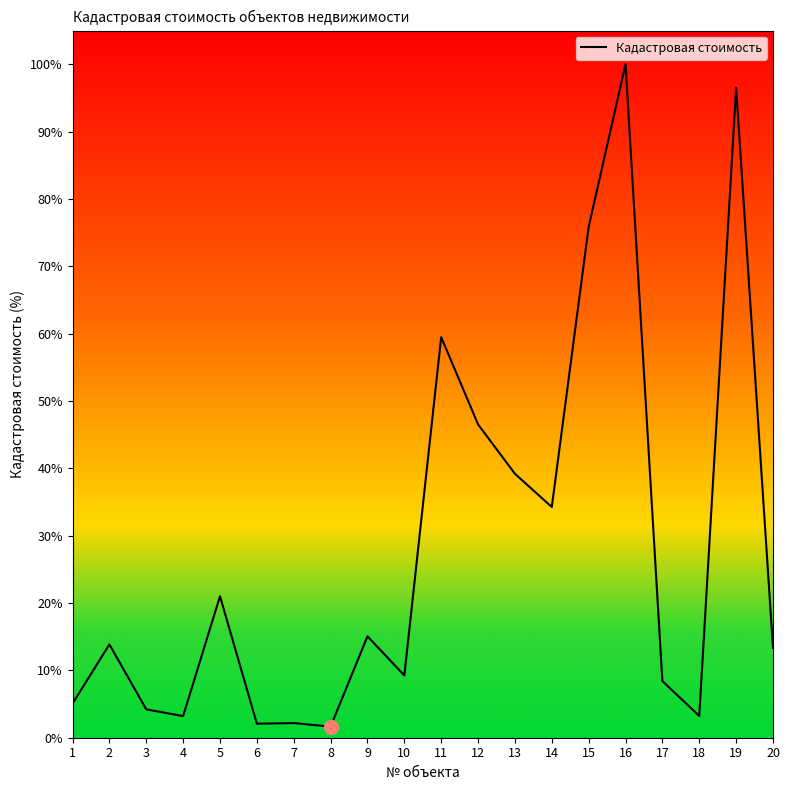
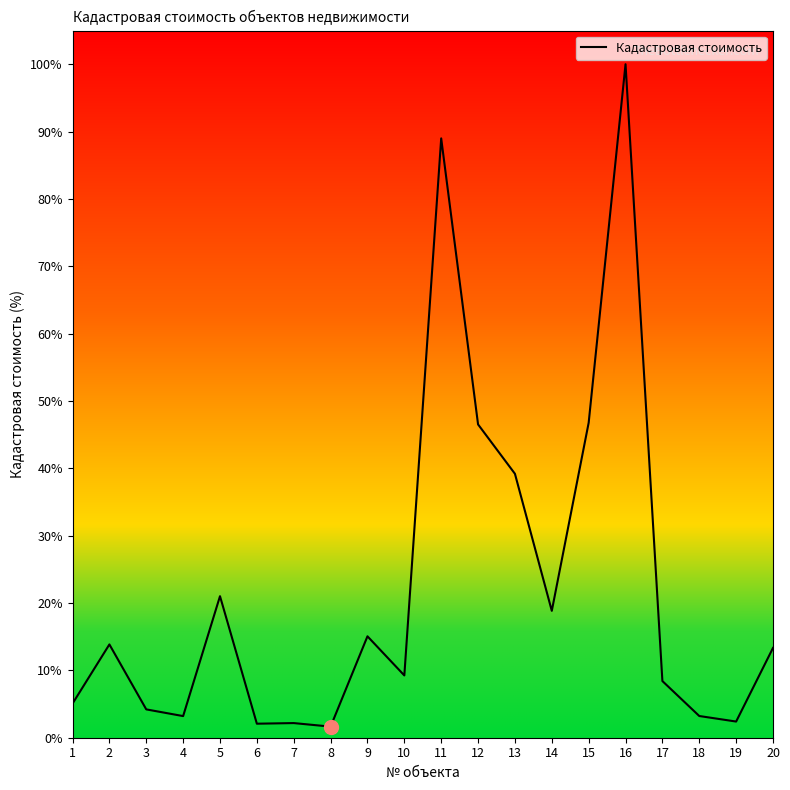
Кадастровая стоимость, 11: 59% -> 89%
Кадастровая стоимость, 14: 34% -> 19%
Кадастровая стоимость, 15: 76% -> 47%
Кадастровая стоимость, 19: 96% -> 2%
